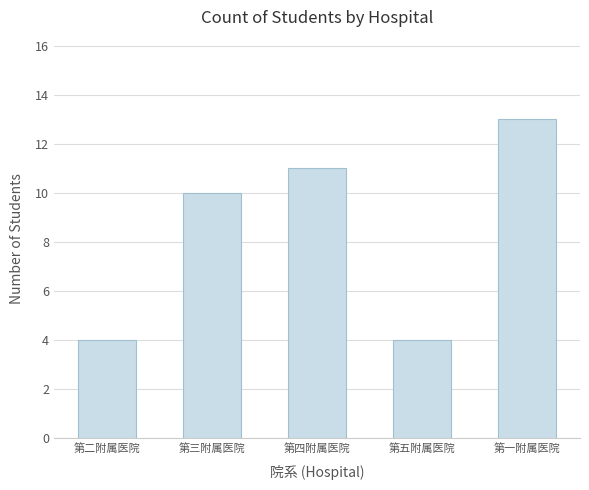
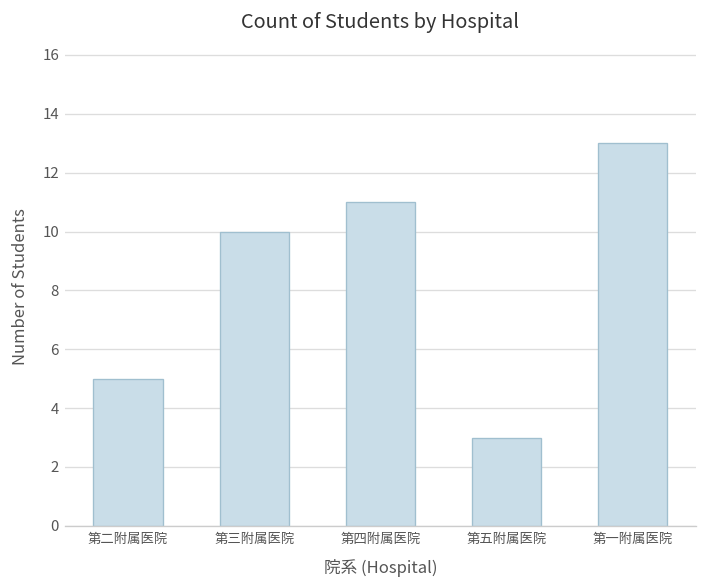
第二附属医院: 4 -> 5
第五附属医院: 4 -> 3
